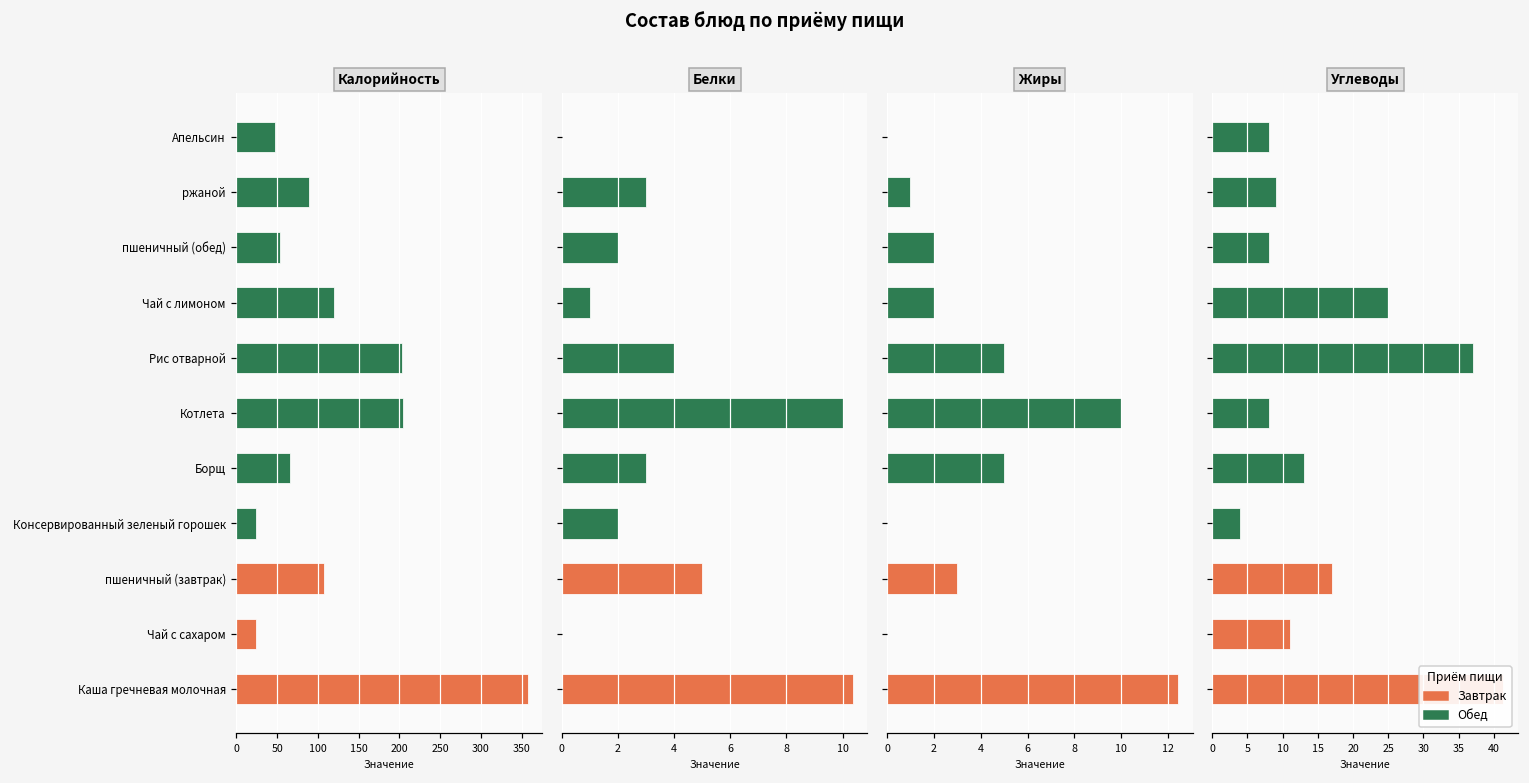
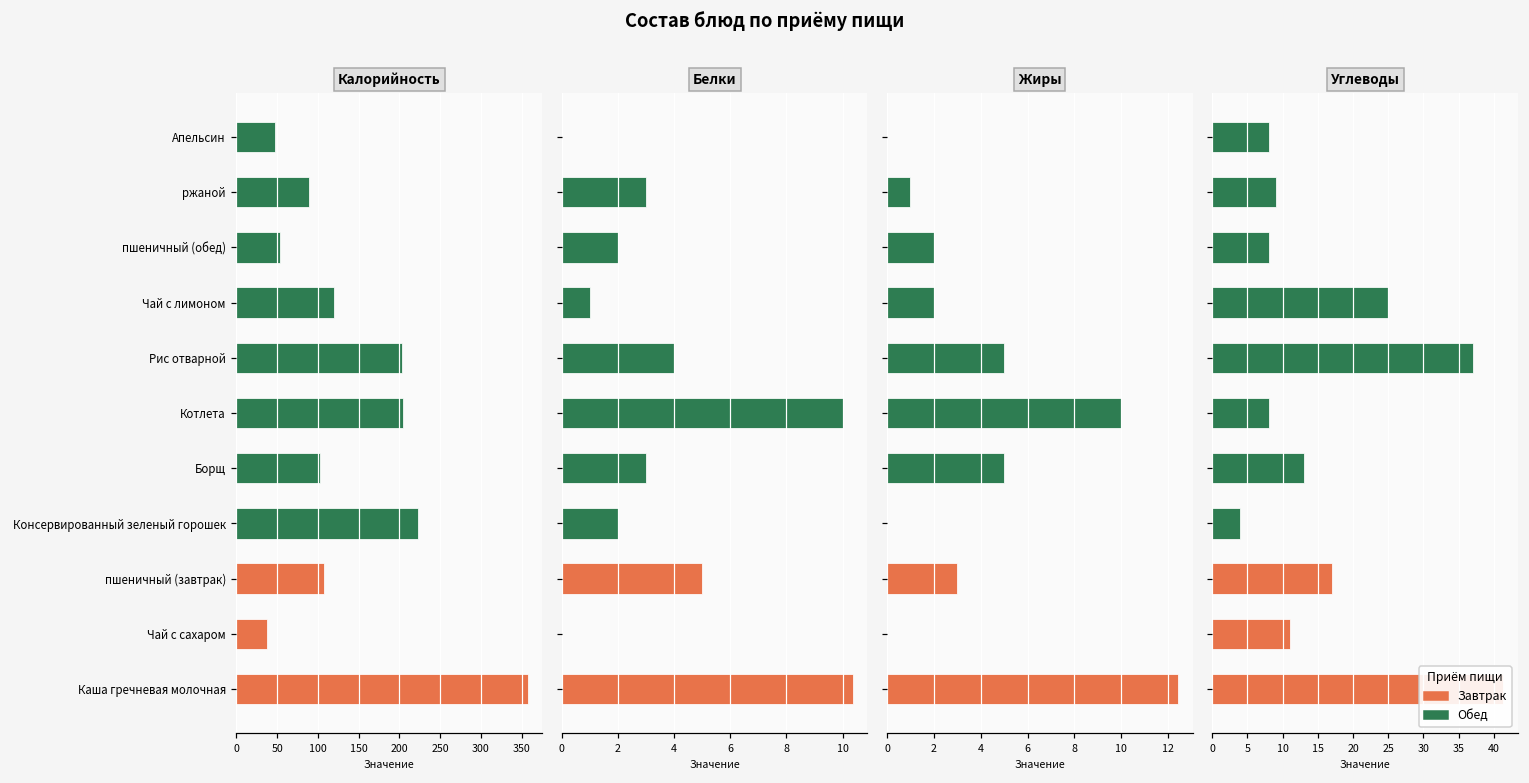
Калорийность, Борщ: 70 -> 100
Калорийность, Консервированный зеленый горошек: 20 -> 220
Калорийность, Чай с сахаром: 20 -> 40
